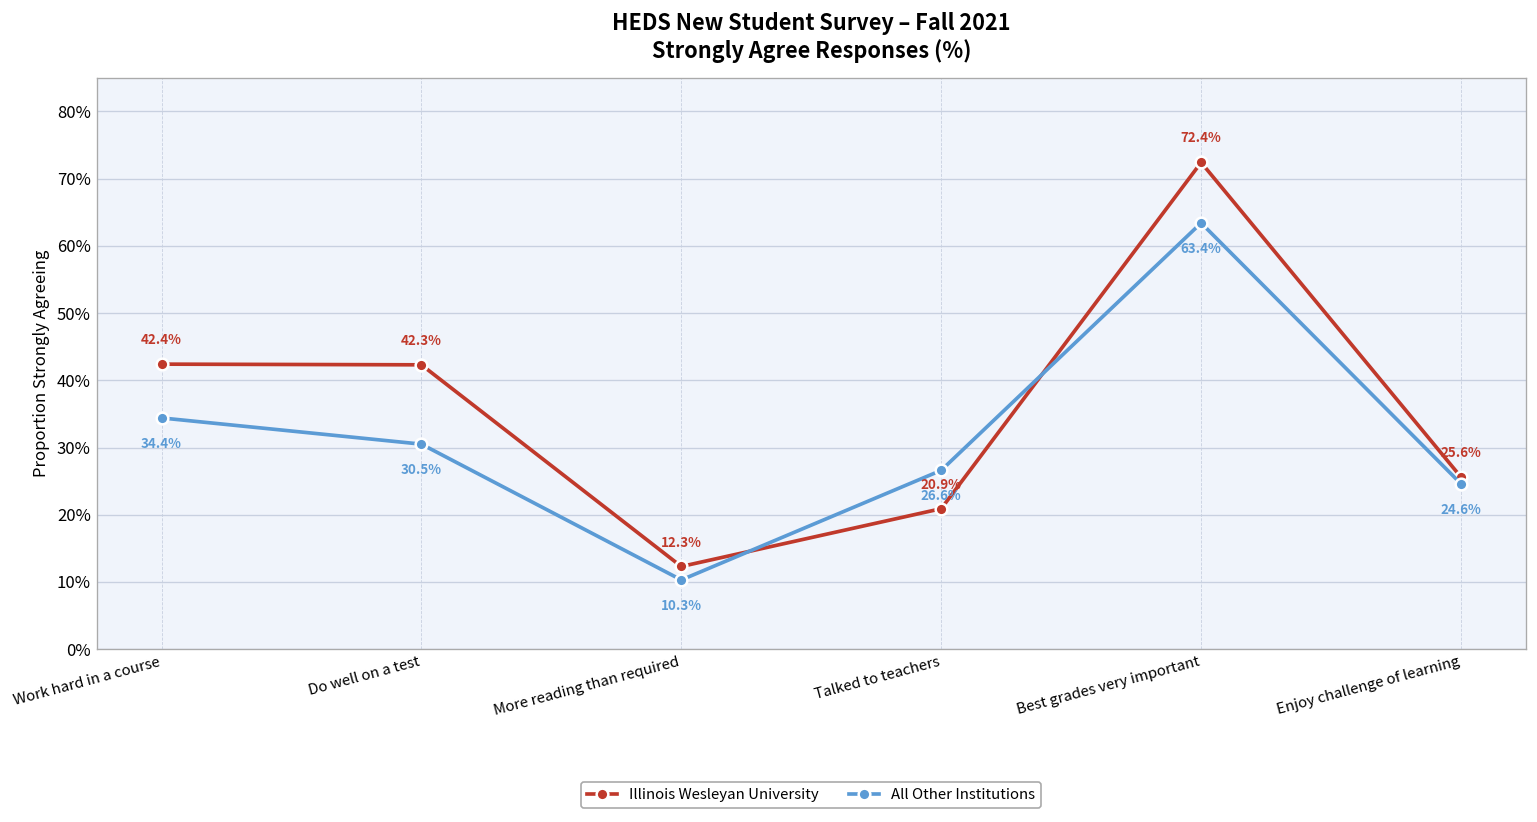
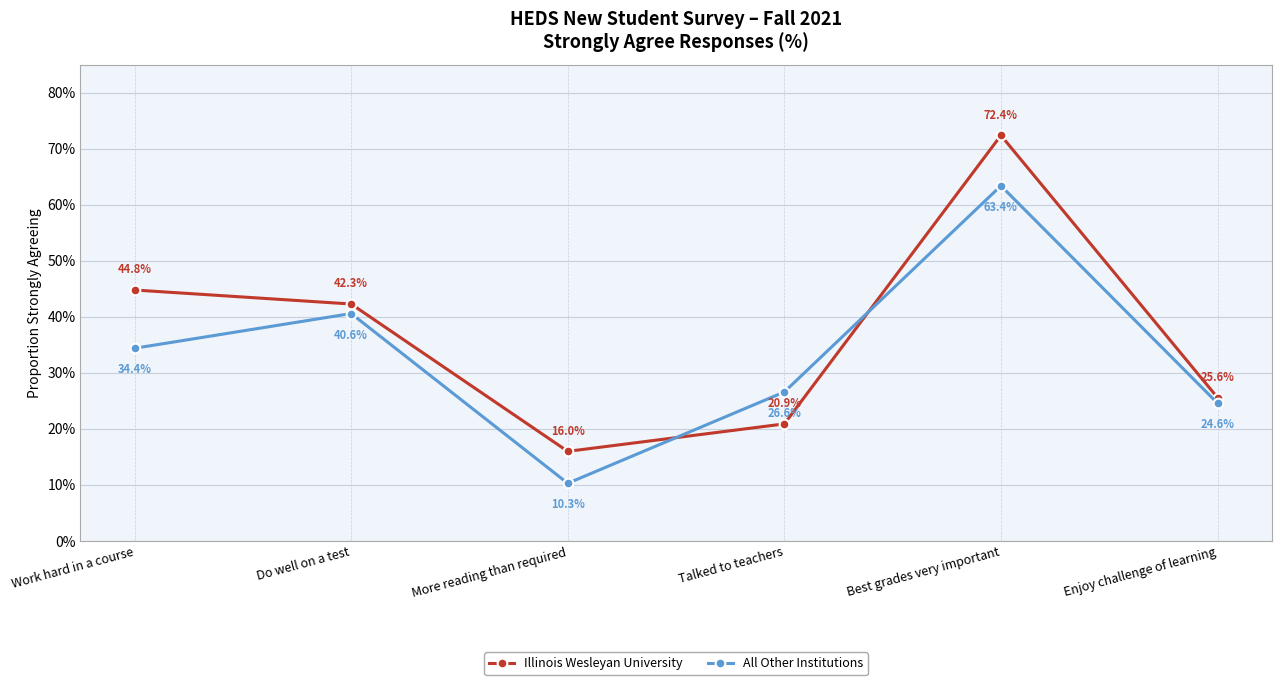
Illinois Wesleyan University, Work hard in a course: 42.4% -> 44.8%
All Other Institutions, Do well on a test: 30.5% -> 40.6%
Illinois Wesleyan University, More reading than required: 12.3% -> 16.0%
